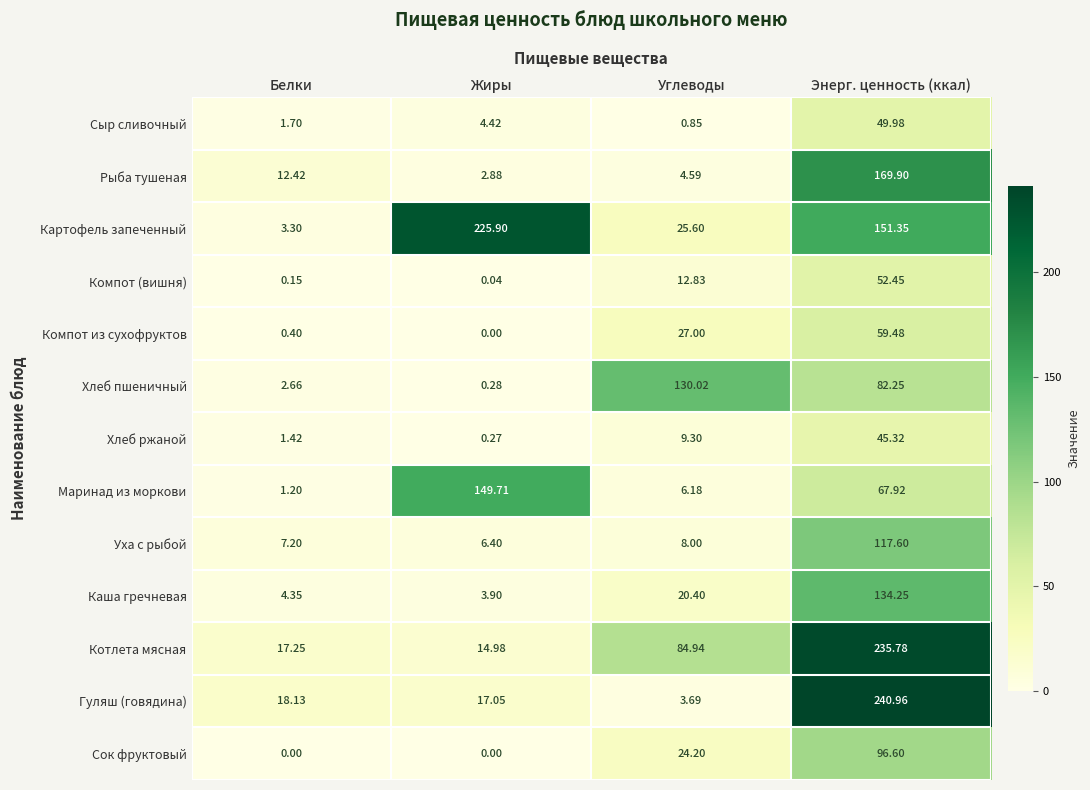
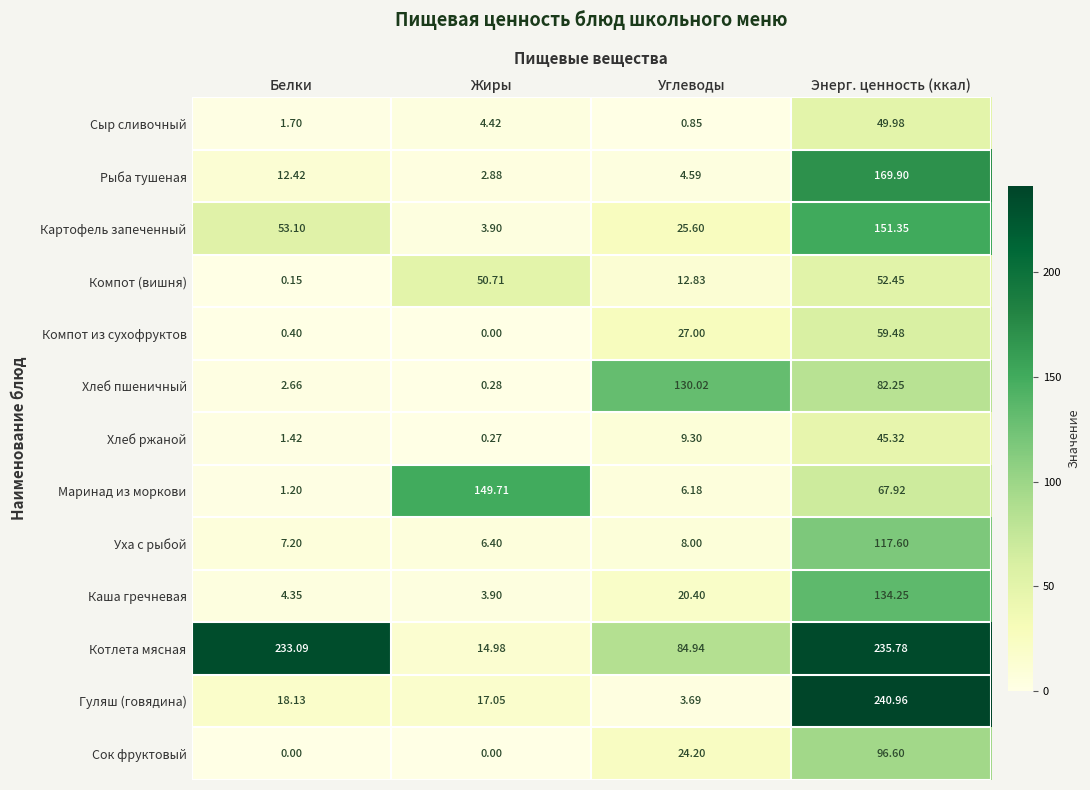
Картофель запеченный, Белки: 3.30 -> 53.10
Картофель запеченный, Жиры: 225.90 -> 3.90
Компот (вишня), Жиры: 0.04 -> 50.71
Котлета мясная, Белки: 17.25 -> 233.09
